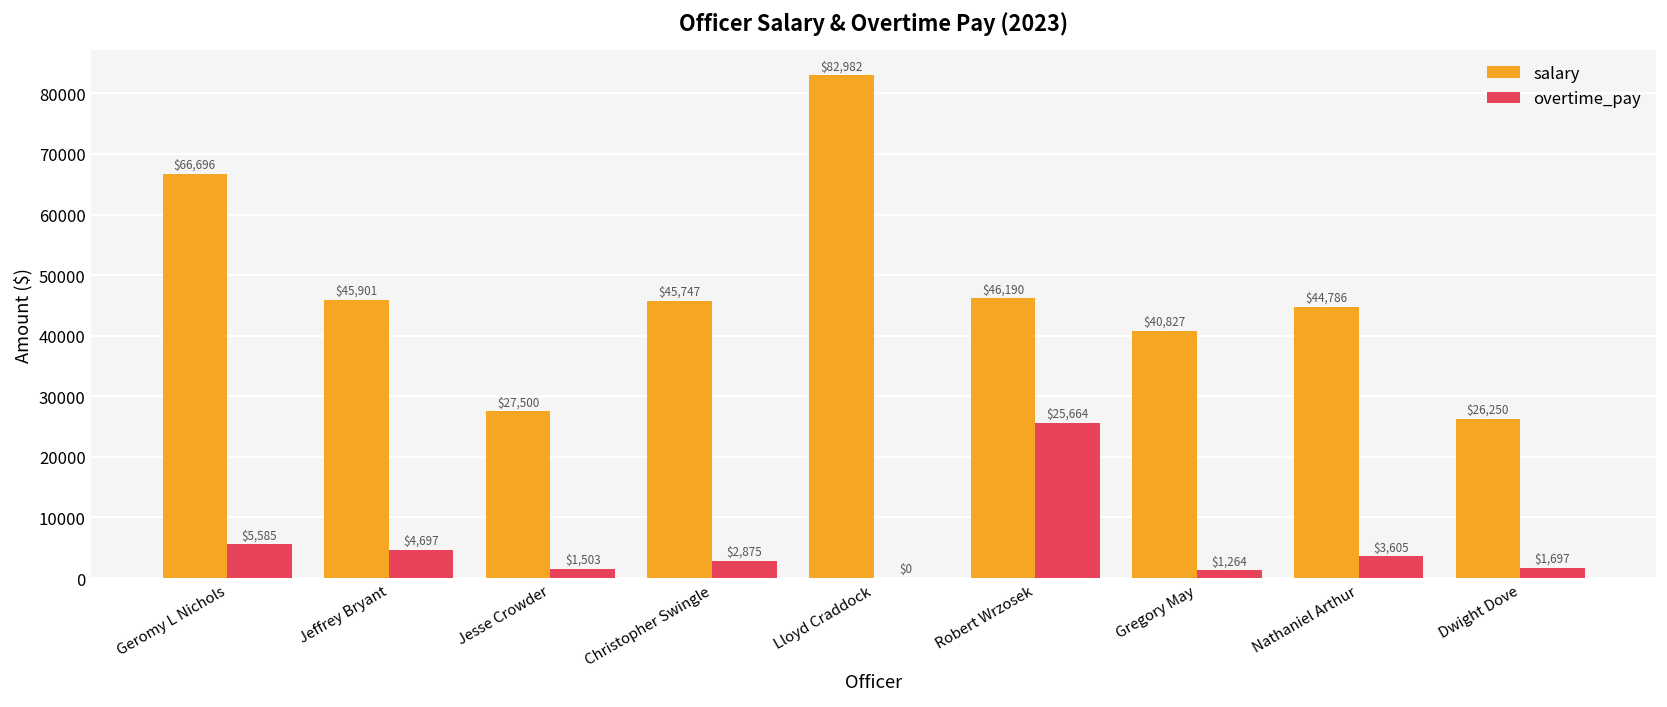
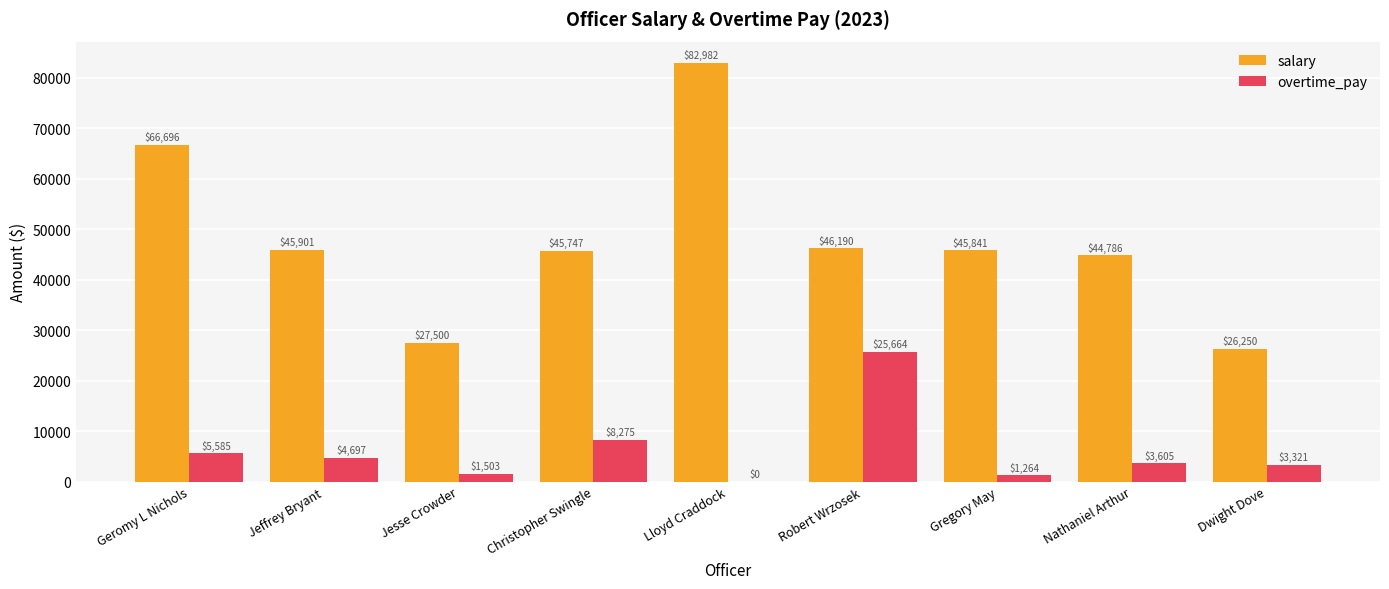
overtime_pay, Christopher Swingle: $2,875 -> $8,275
salary, Gregory May: $40,827 -> $45,841
overtime_pay, Dwight Dove: $1,697 -> $3,321
